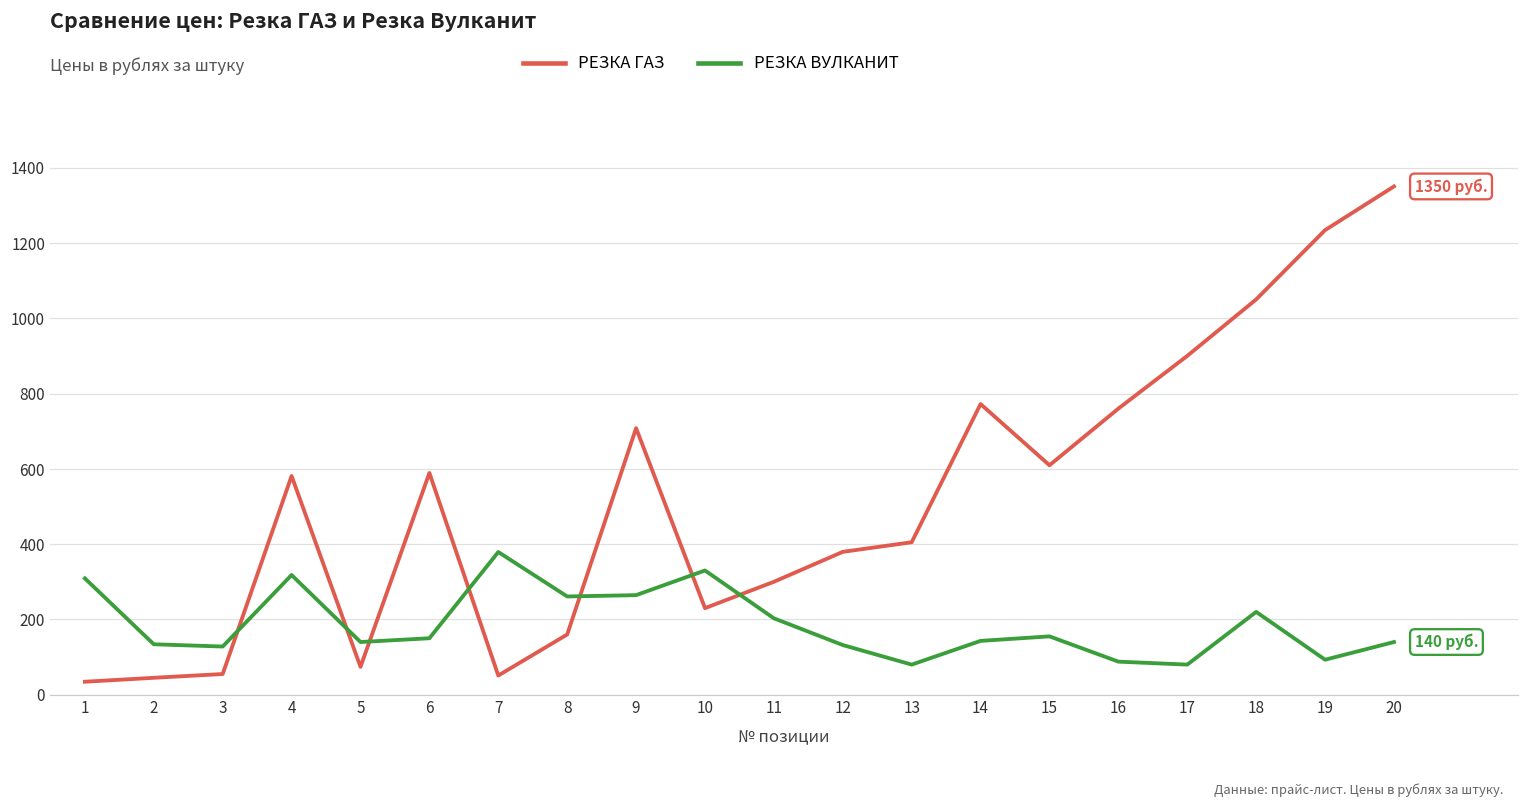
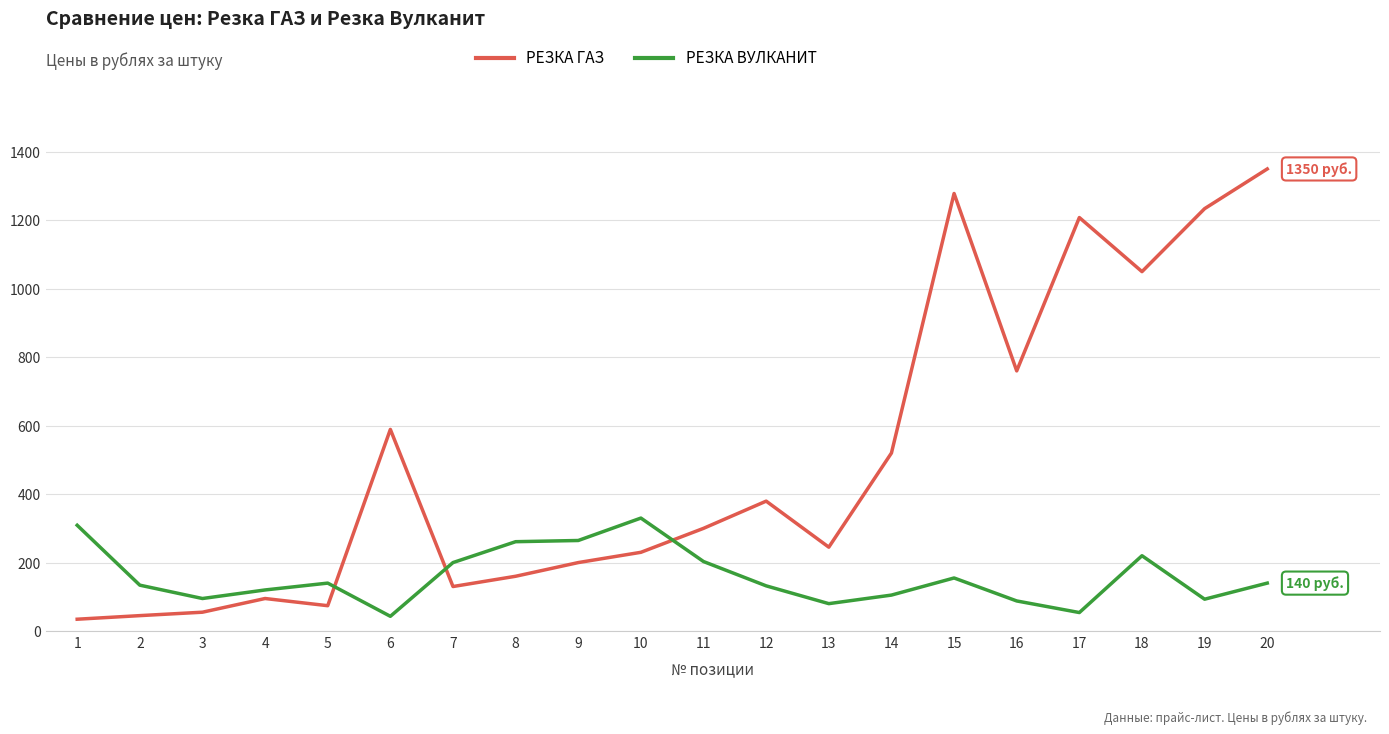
РЕЗКА ВУЛКАНИТ, 3: 130 -> 100
РЕЗКА ГАЗ, 4: 580 -> 100
РЕЗКА ВУЛКАНИТ, 4: 320 -> 120
РЕЗКА ВУЛКАНИТ, 6: 150 -> 40
РЕЗКА ГАЗ, 7: 50 -> 130
РЕЗКА ВУЛКАНИТ, 7: 380 -> 200
РЕЗКА ГАЗ, 9: 710 -> 200
РЕЗКА ГАЗ, 13: 410 -> 250
РЕЗКА ГАЗ, 14: 770 -> 520
РЕЗКА ВУЛКАНИТ, 14: 140 -> 110
РЕЗКА ГАЗ, 15: 610 -> 1280
РЕЗКА ГАЗ, 17: 900 -> 1210
РЕЗКА ВУЛКАНИТ, 17: 80 -> 50
